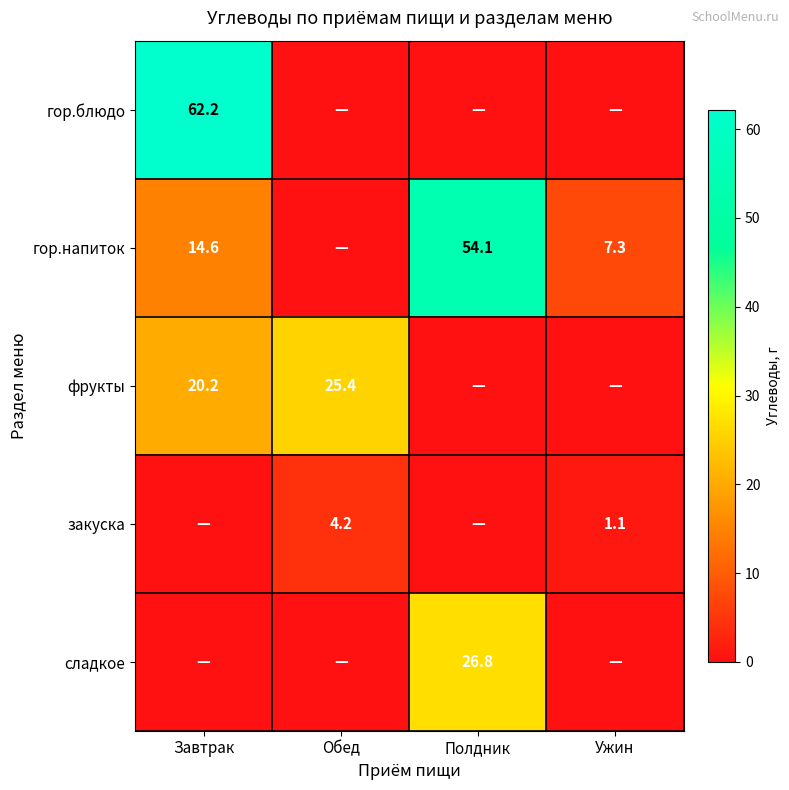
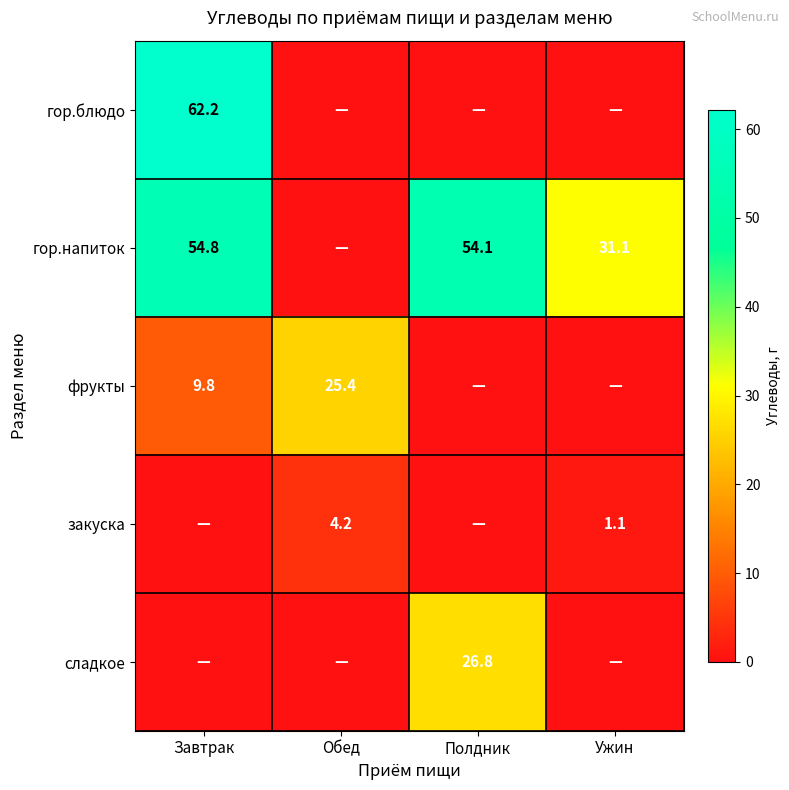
гор.напиток, Завтрак: 14.6 -> 54.8
гор.напиток, Ужин: 7.3 -> 31.1
фрукты, Завтрак: 20.2 -> 9.8
